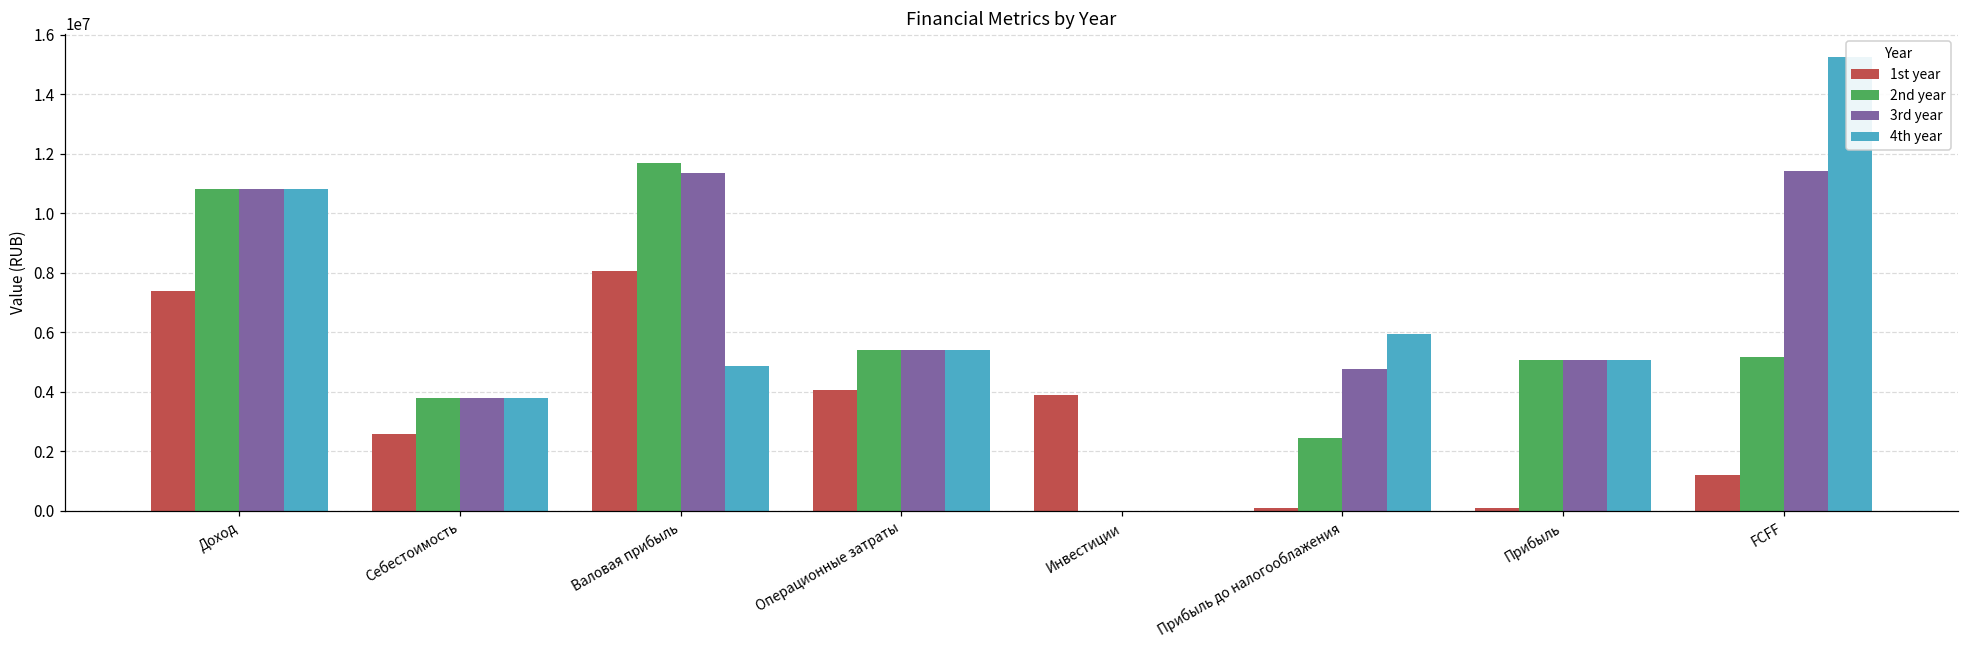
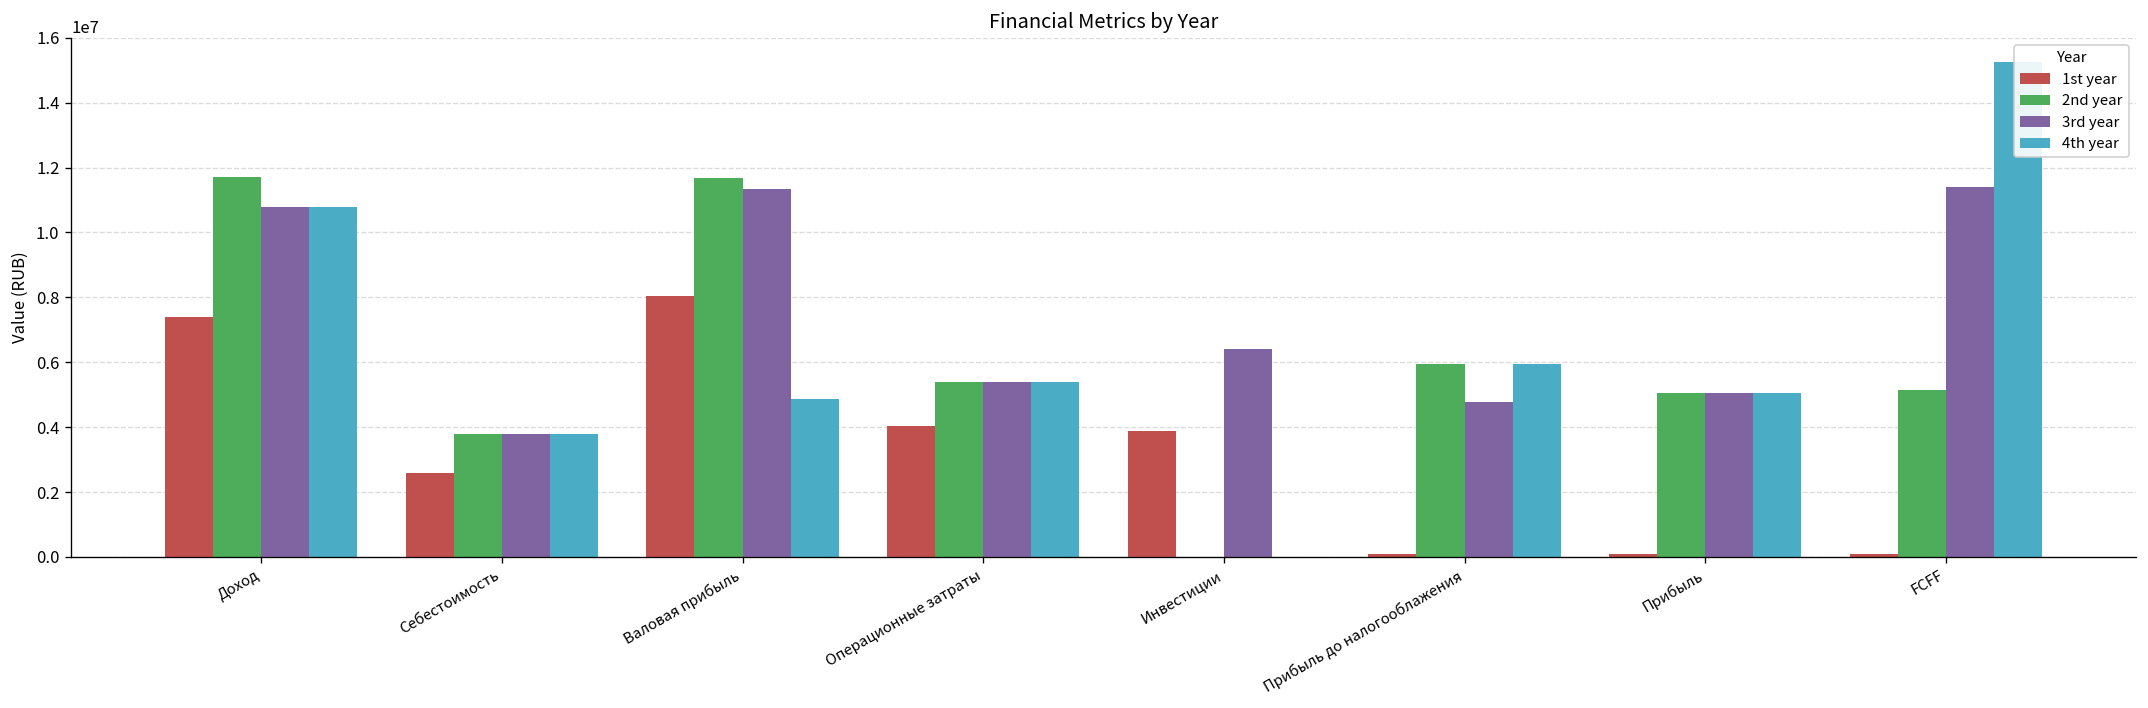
2nd year, Доход: 10800000 -> 11700000
3rd year, Инвестиции: 0 -> 6400000
2nd year, Прибыль до налогооблажения: 2400000 -> 5900000
1st year, FCFF: 1200000 -> 100000
